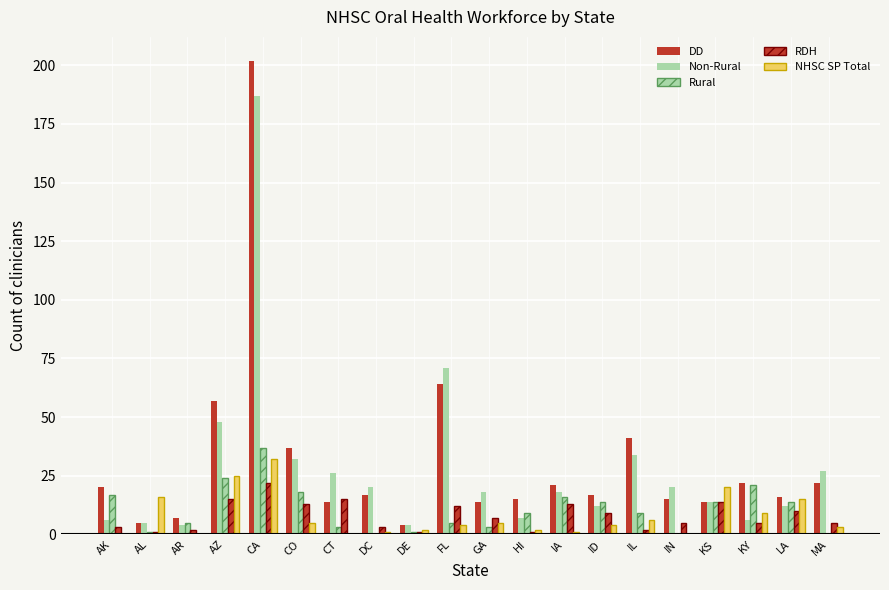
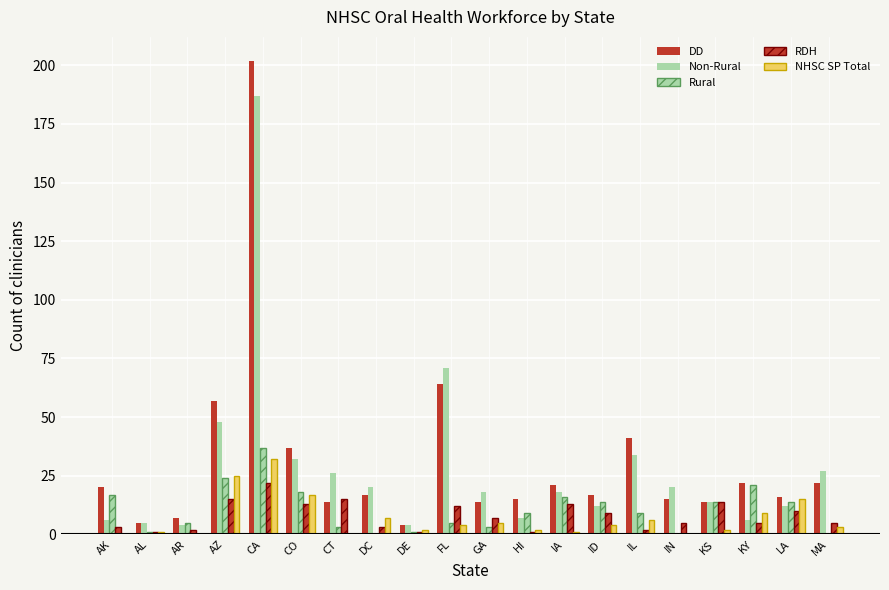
NHSC SP Total, AL: 16 -> 1
NHSC SP Total, CO: 5 -> 17
NHSC SP Total, DC: 1 -> 7
NHSC SP Total, KS: 20 -> 2
